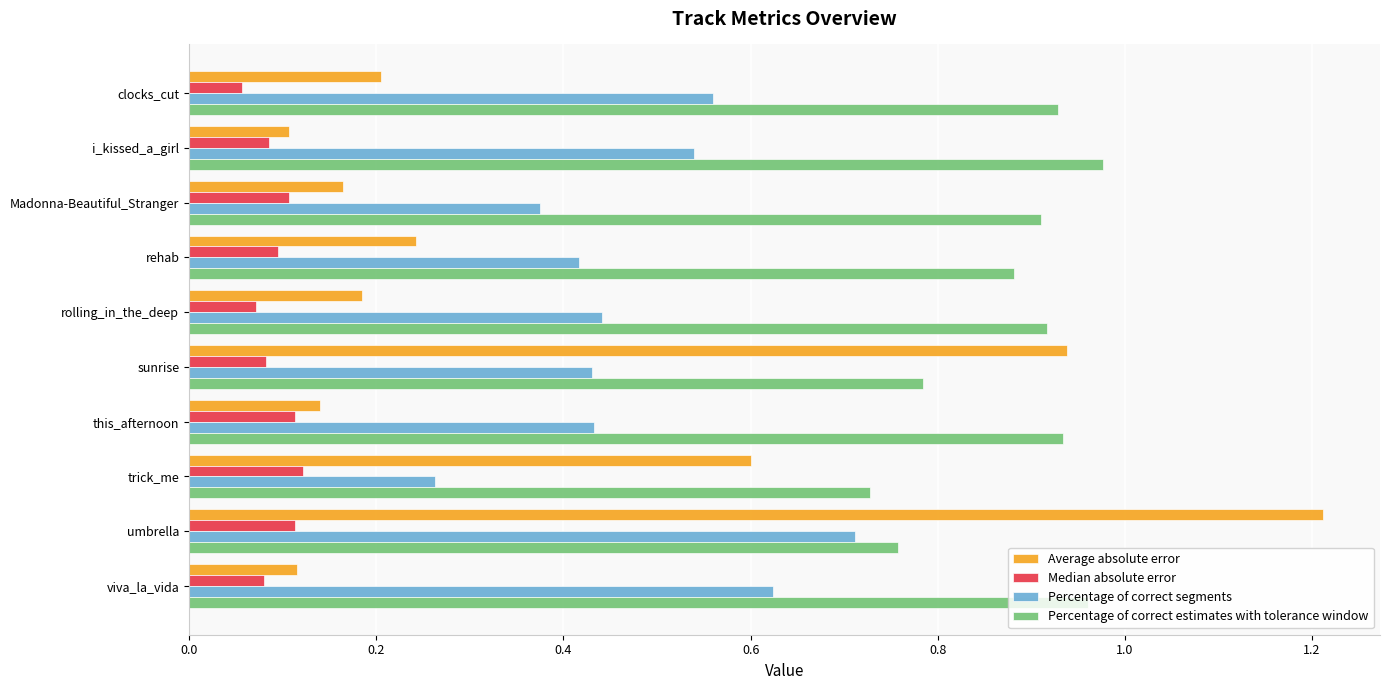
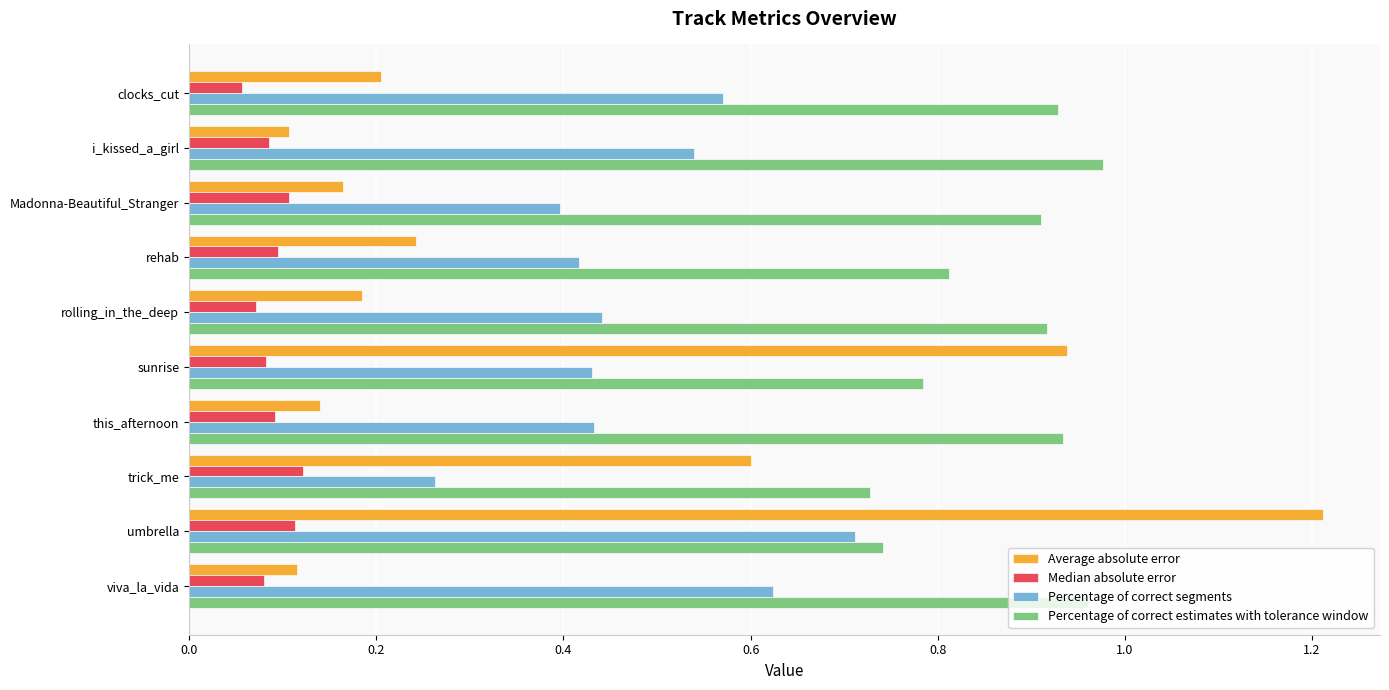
Percentage of correct segments, clocks_cut: 0.56 -> 0.57
Percentage of correct segments, Madonna-Beautiful_Stranger: 0.38 -> 0.40
Percentage of correct estimates with tolerance window, rehab: 0.88 -> 0.81
Median absolute error, this_afternoon: 0.11 -> 0.09
Percentage of correct estimates with tolerance window, umbrella: 0.76 -> 0.74
